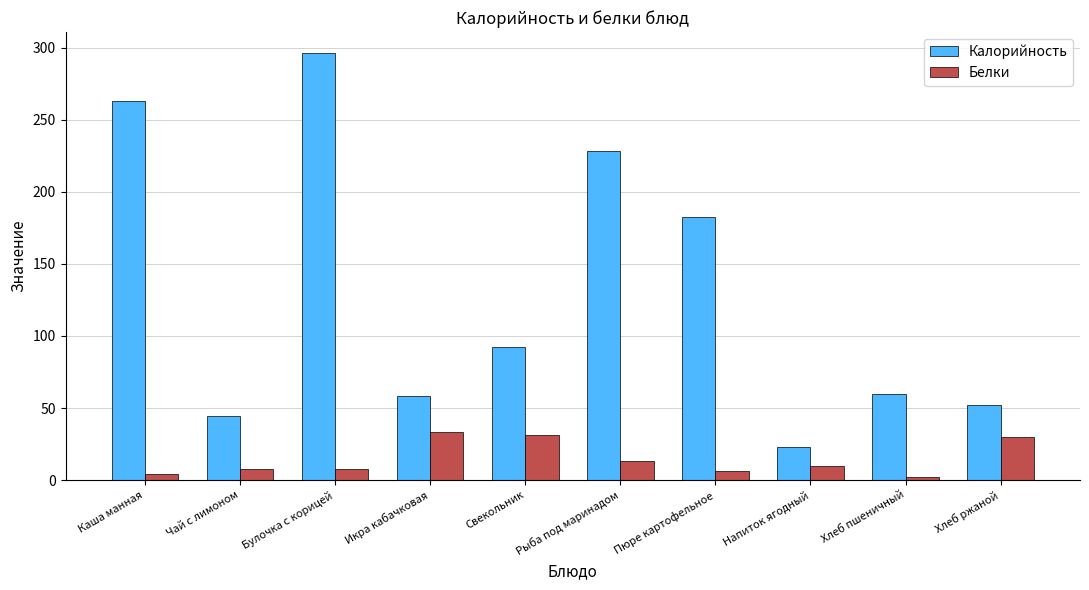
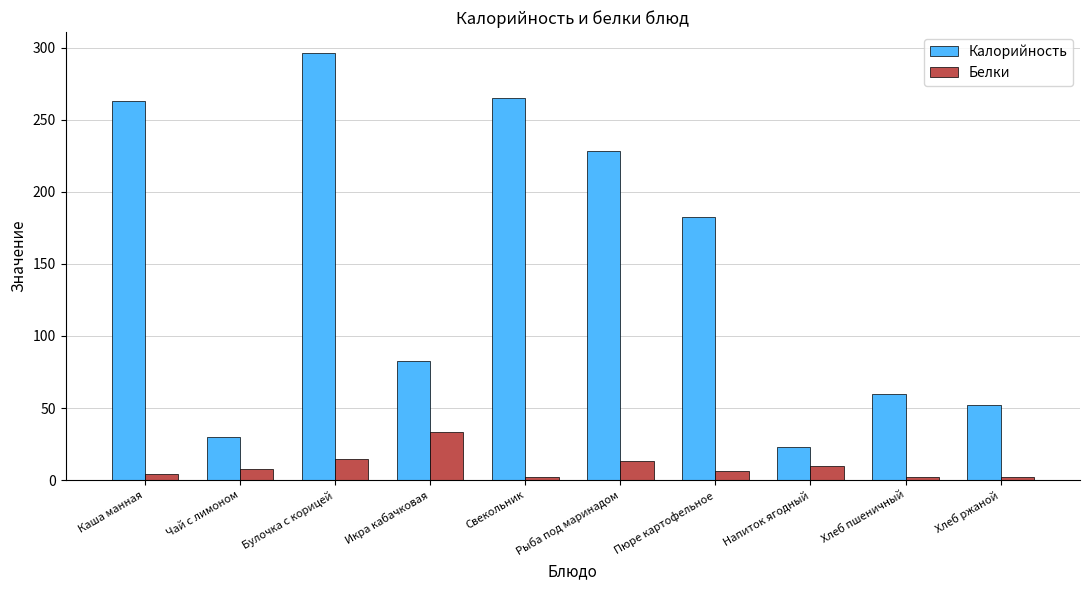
Калорийность, Чай с лимоном: 45 -> 30
Белки, Булочка с корицей: 8 -> 14
Калорийность, Икра кабачковая: 58 -> 83
Калорийность, Свекольник: 92 -> 265
Белки, Свекольник: 31 -> 2
Белки, Хлеб ржаной: 30 -> 2
